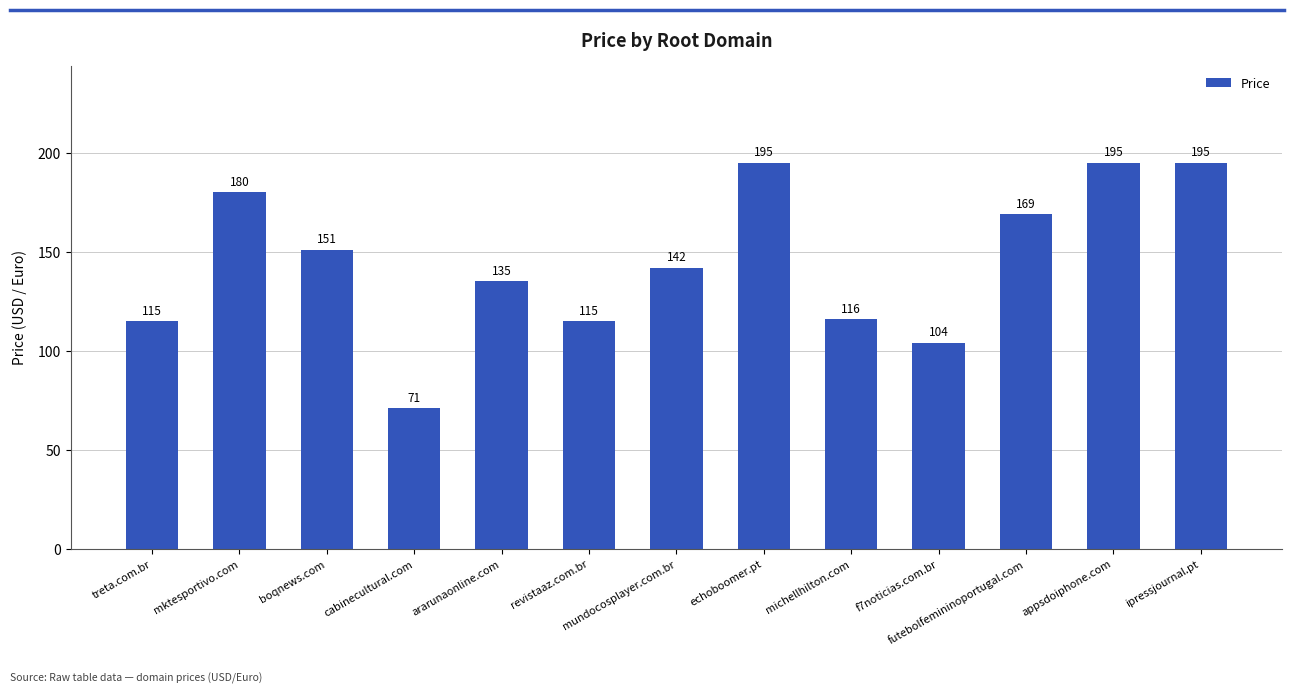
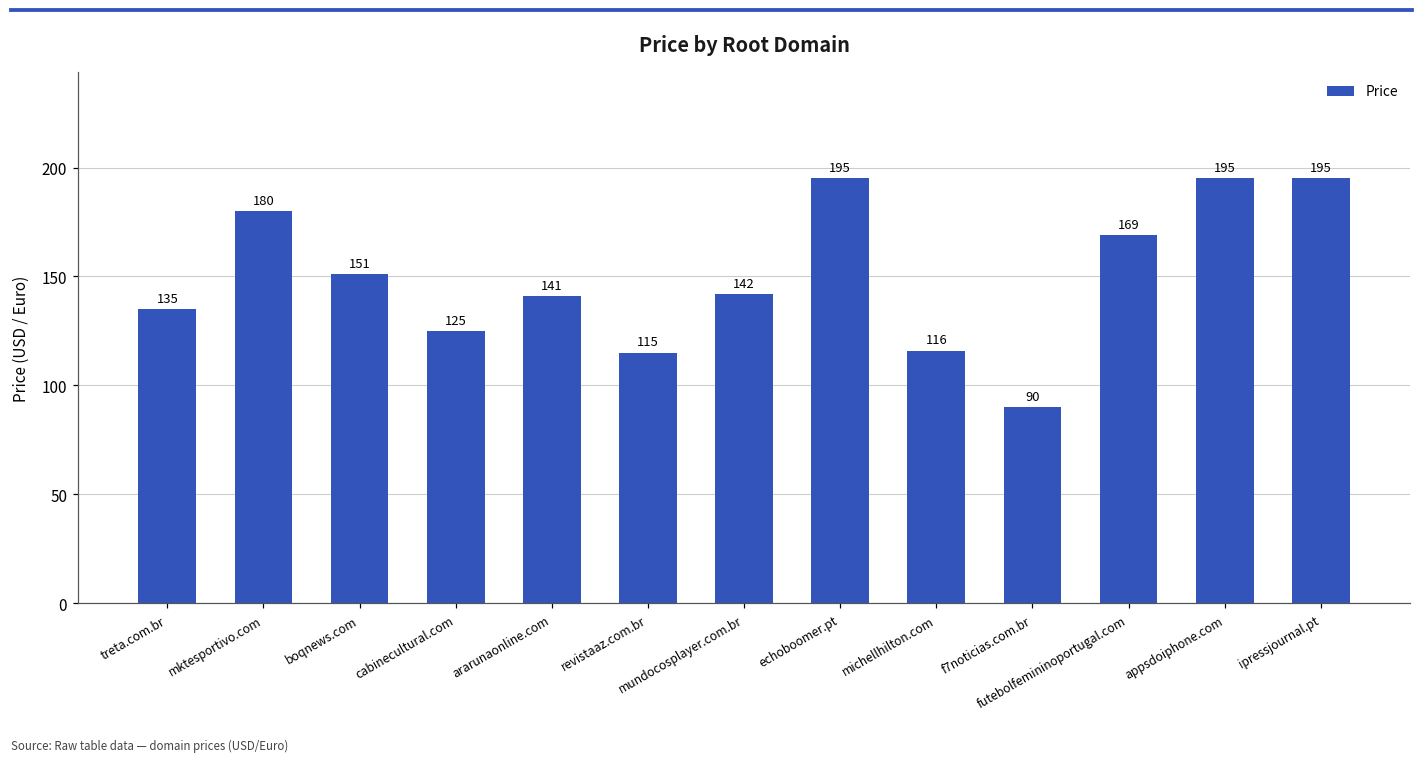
treta.com.br: 115 -> 135
cabinecultural.com: 71 -> 125
ararunaonline.com: 135 -> 141
f7noticias.com.br: 104 -> 90
